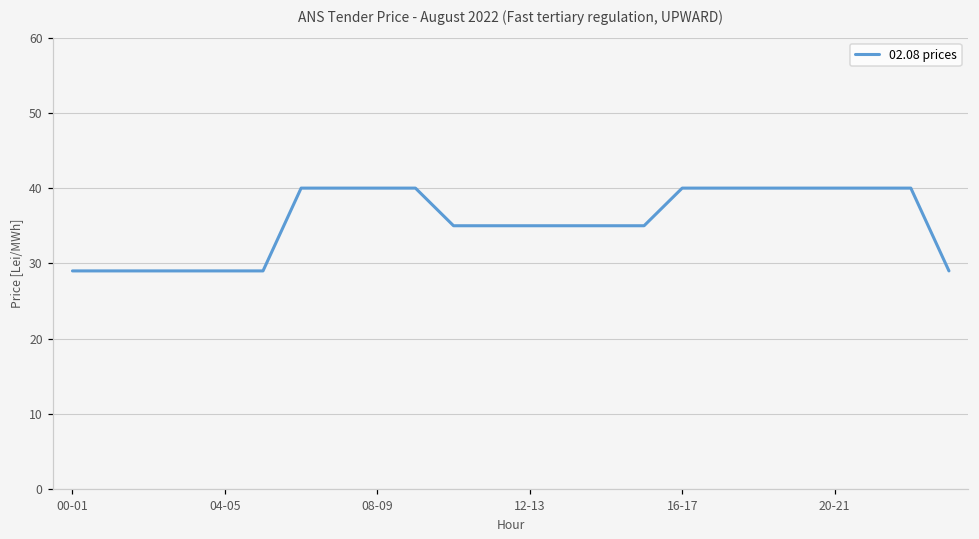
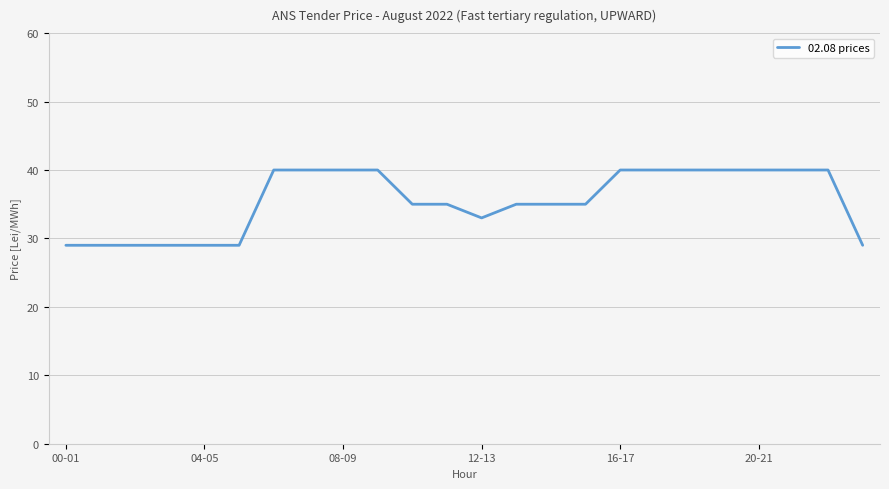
12-13: 35 -> 33
